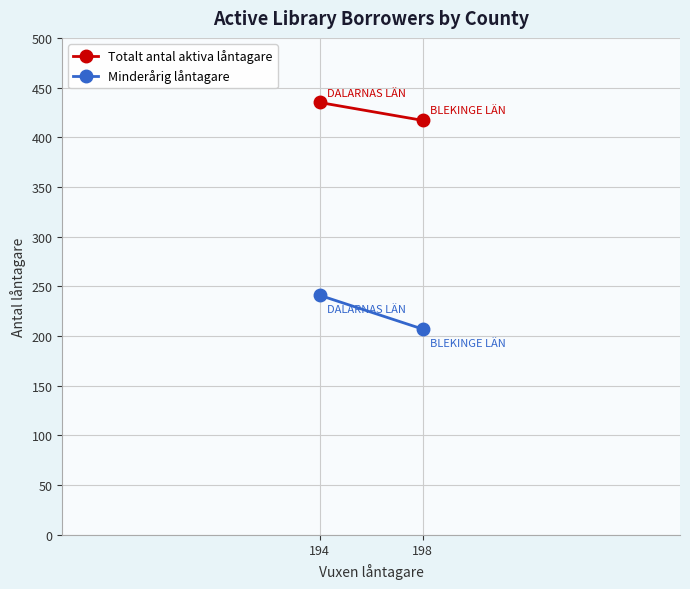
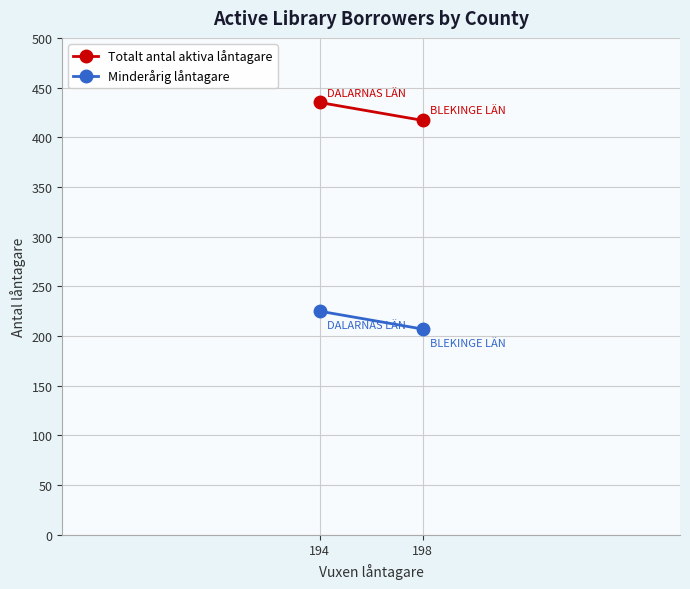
Minderårig låntagare, 194: 240 -> 230
